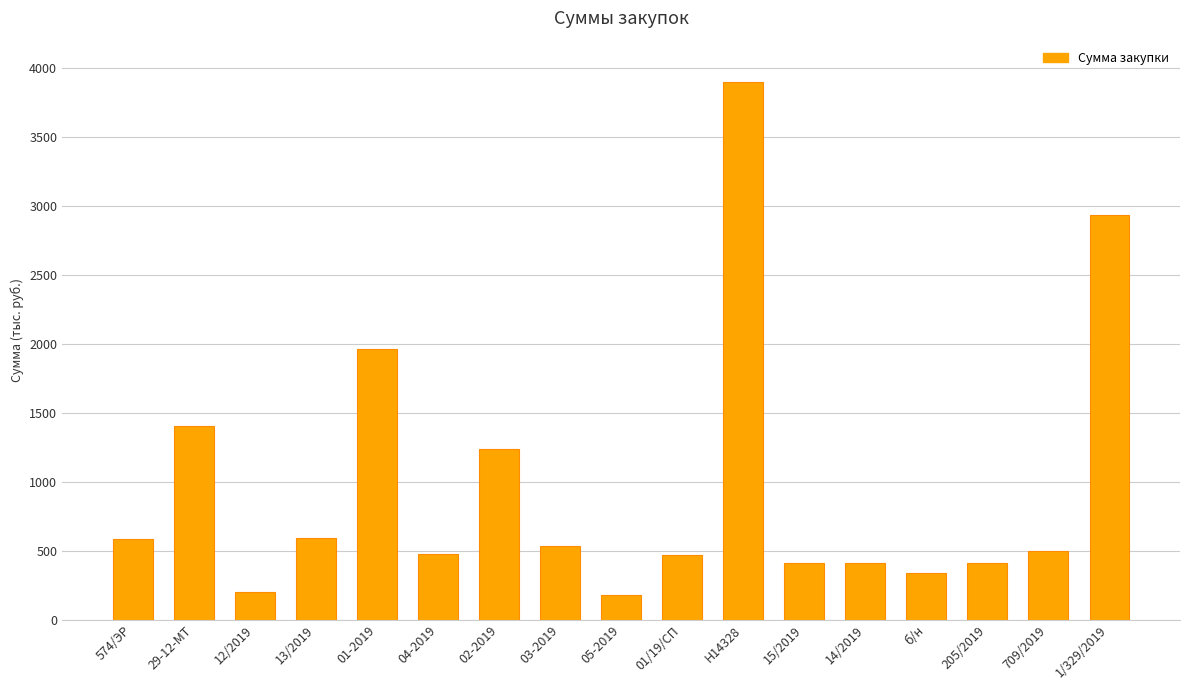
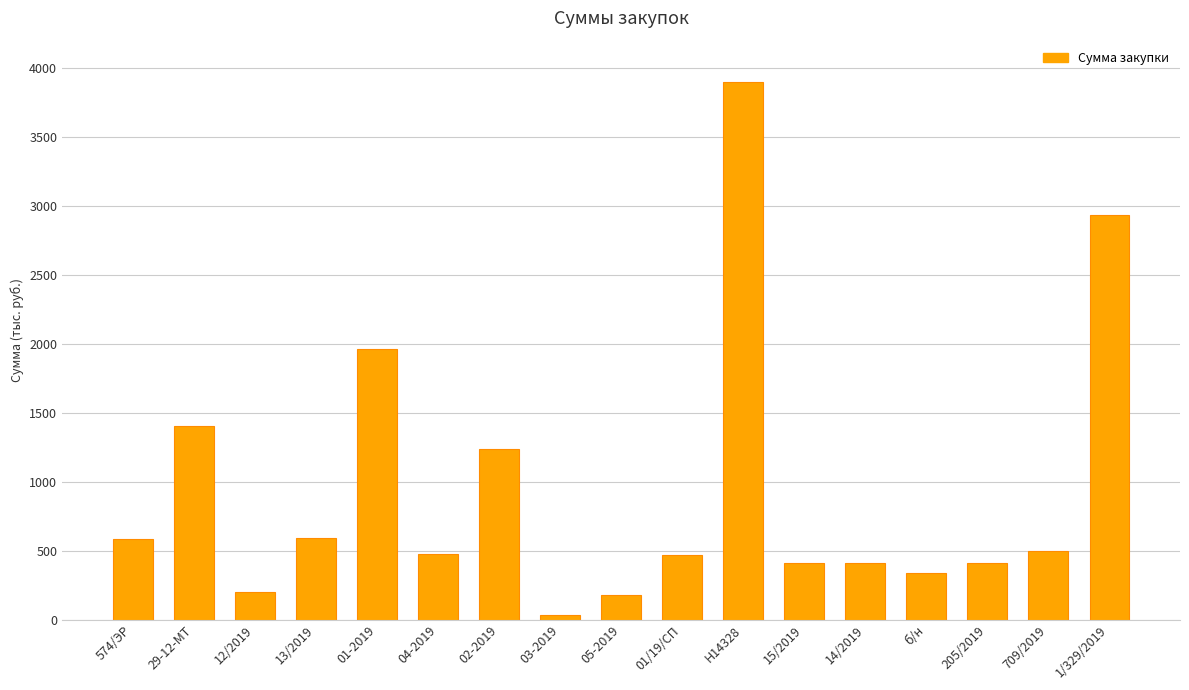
03-2019: 530 -> 40
